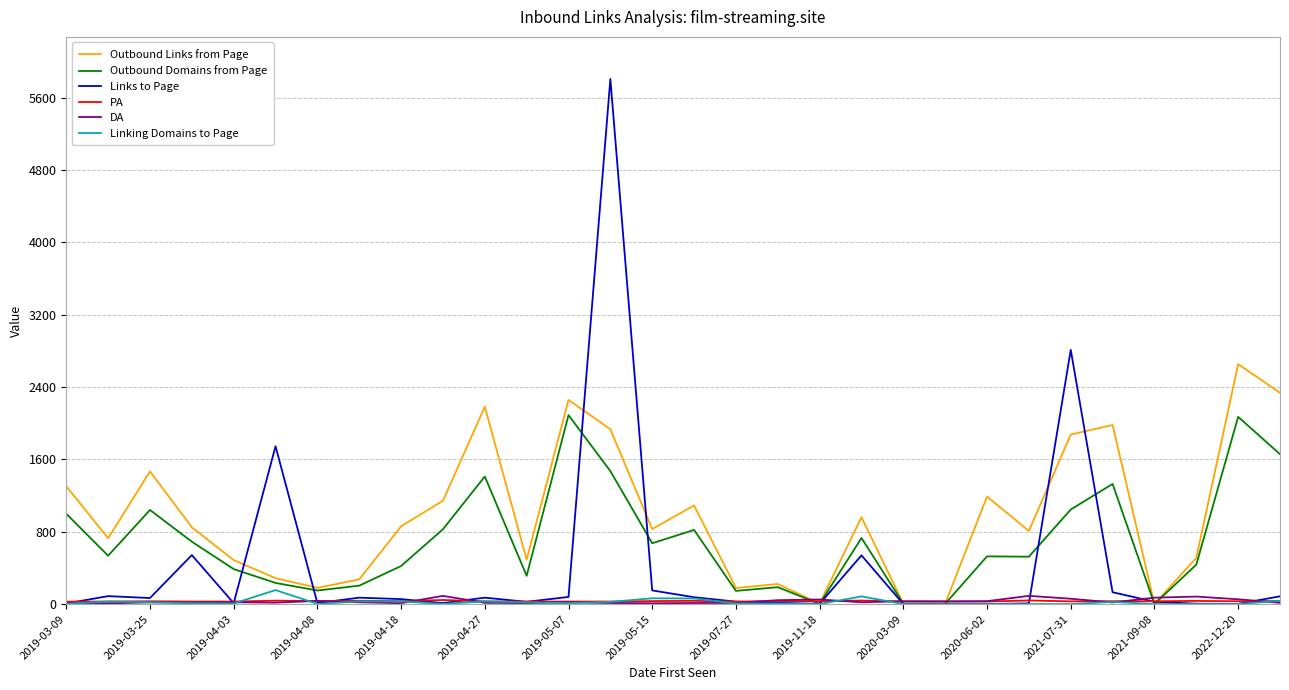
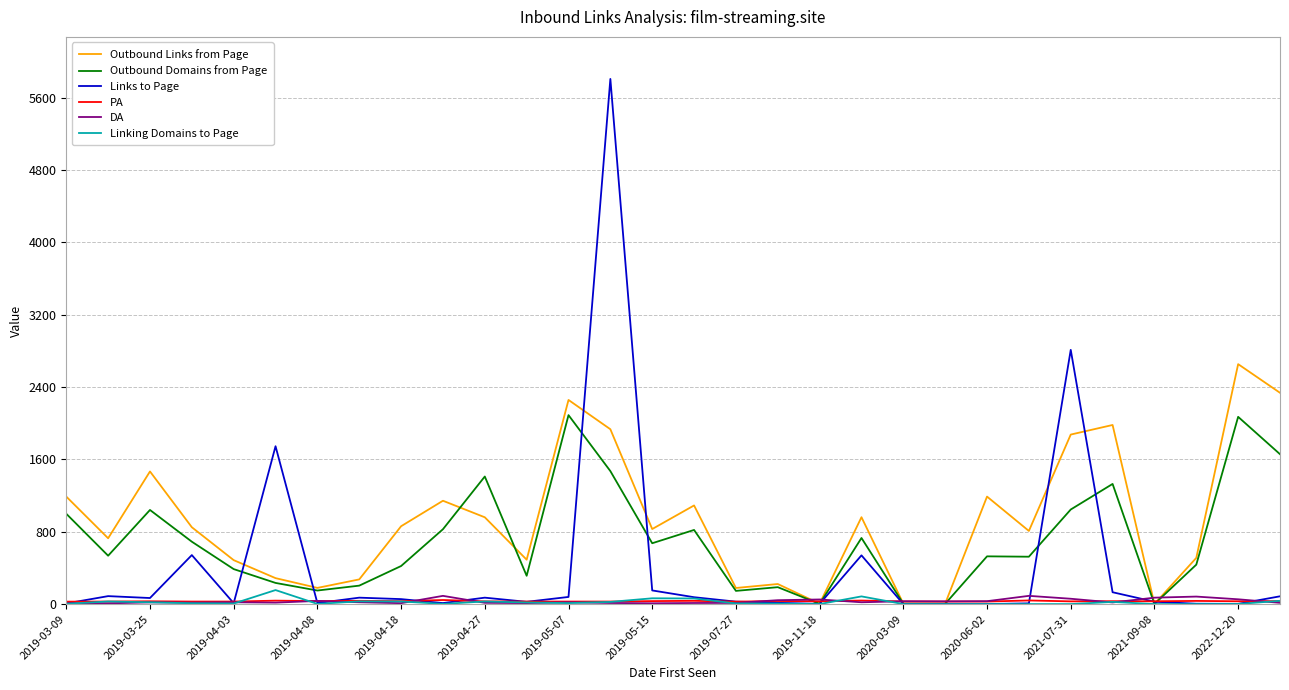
Outbound Links from Page, 2019-03-09: 1300 -> 1200
Outbound Links from Page, 2019-04-27: 2200 -> 1000
